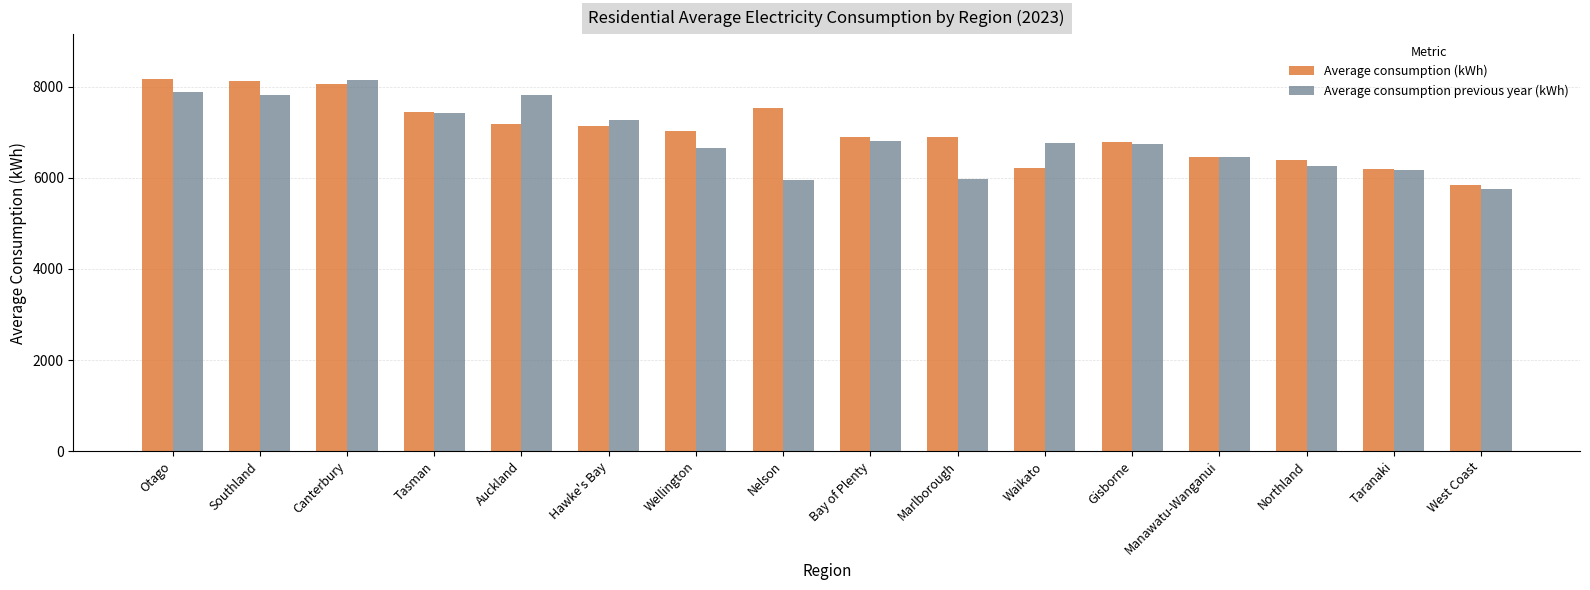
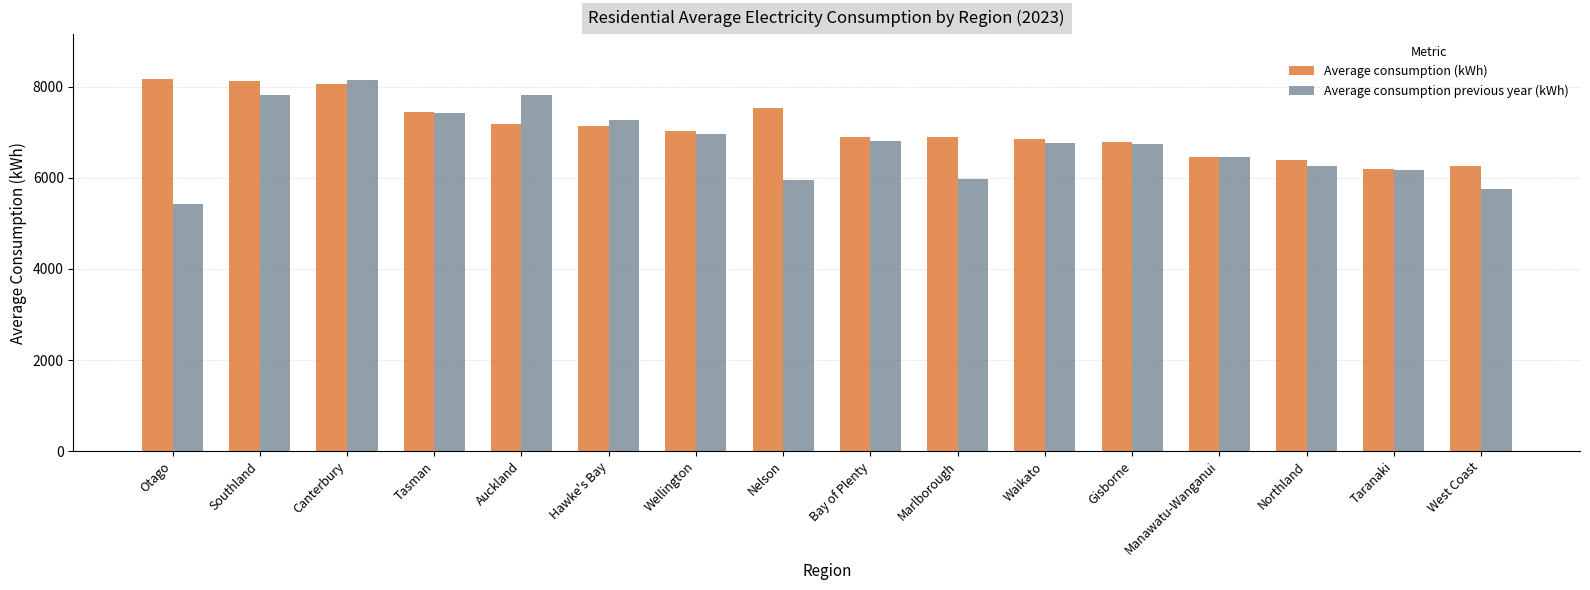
Average consumption previous year (kWh), Otago: 7900 -> 5400
Average consumption previous year (kWh), Wellington: 6700 -> 7000
Average consumption (kWh), Waikato: 6200 -> 6900
Average consumption (kWh), West Coast: 5900 -> 6300
